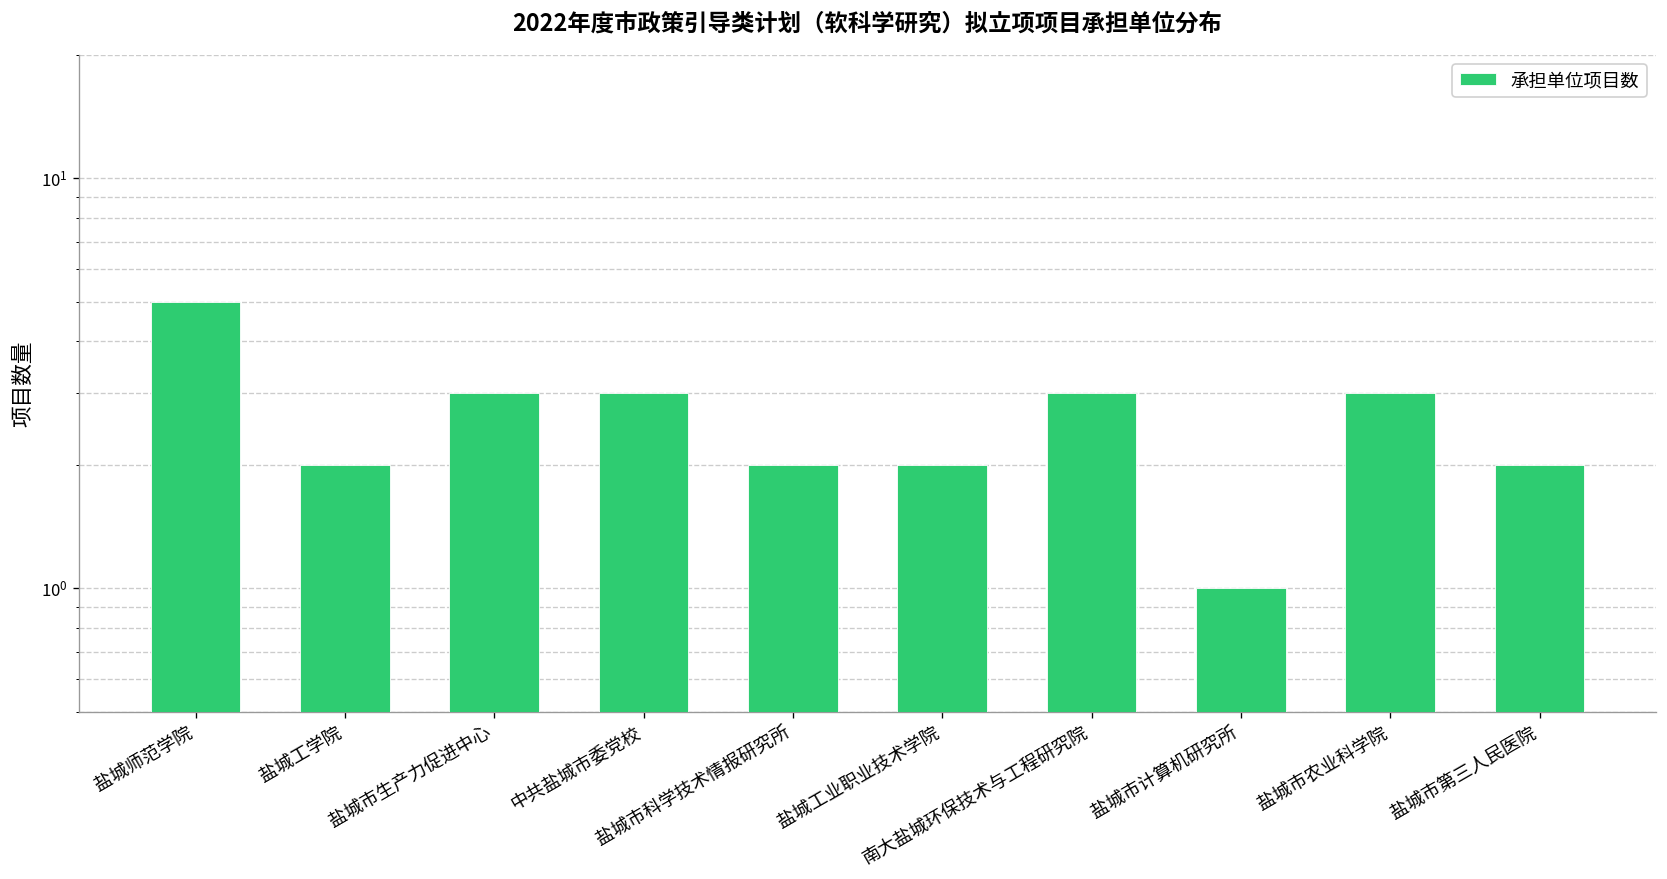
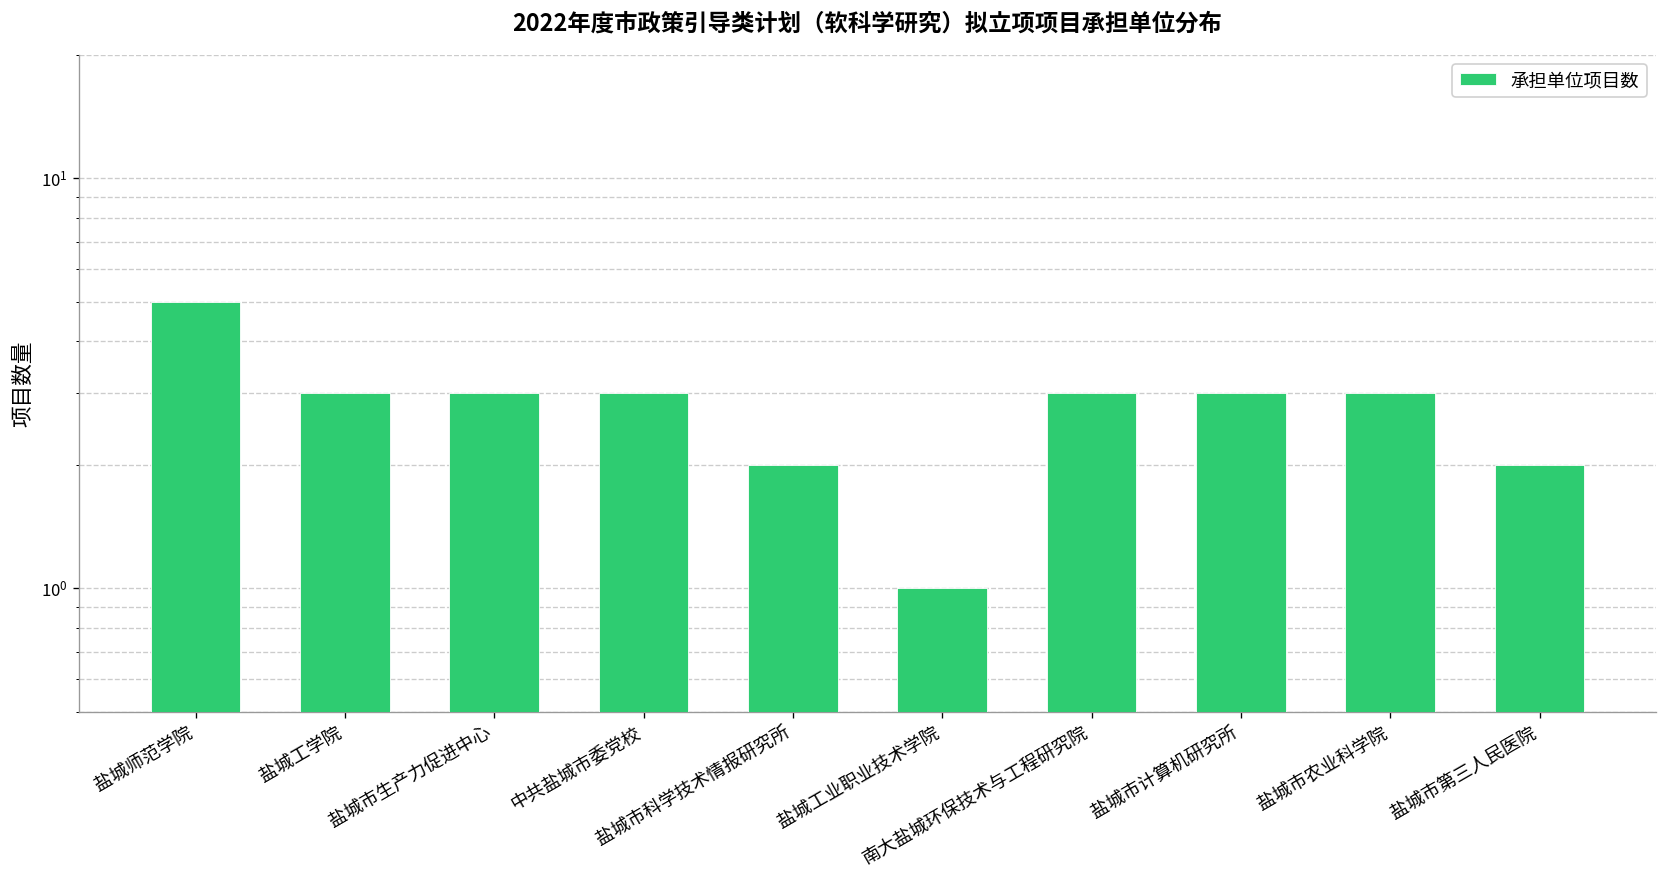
盐城工学院: 2 -> 3
盐城工业职业技术学院: 2 -> 1
盐城市计算机研究所: 1 -> 3
